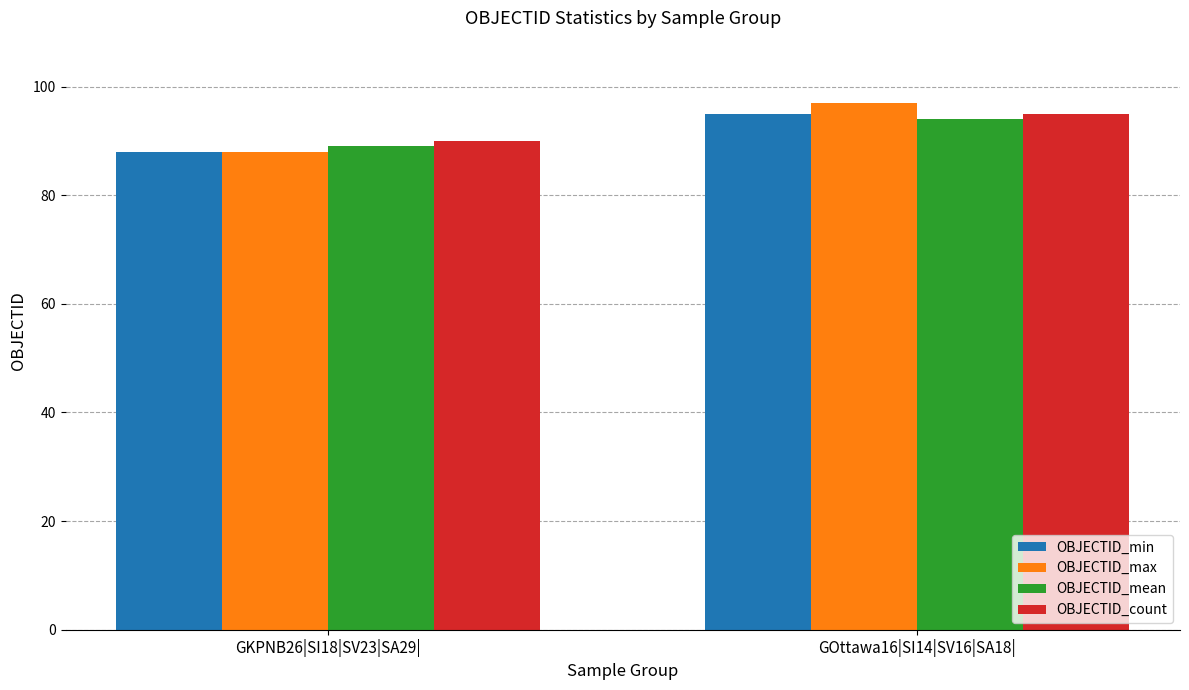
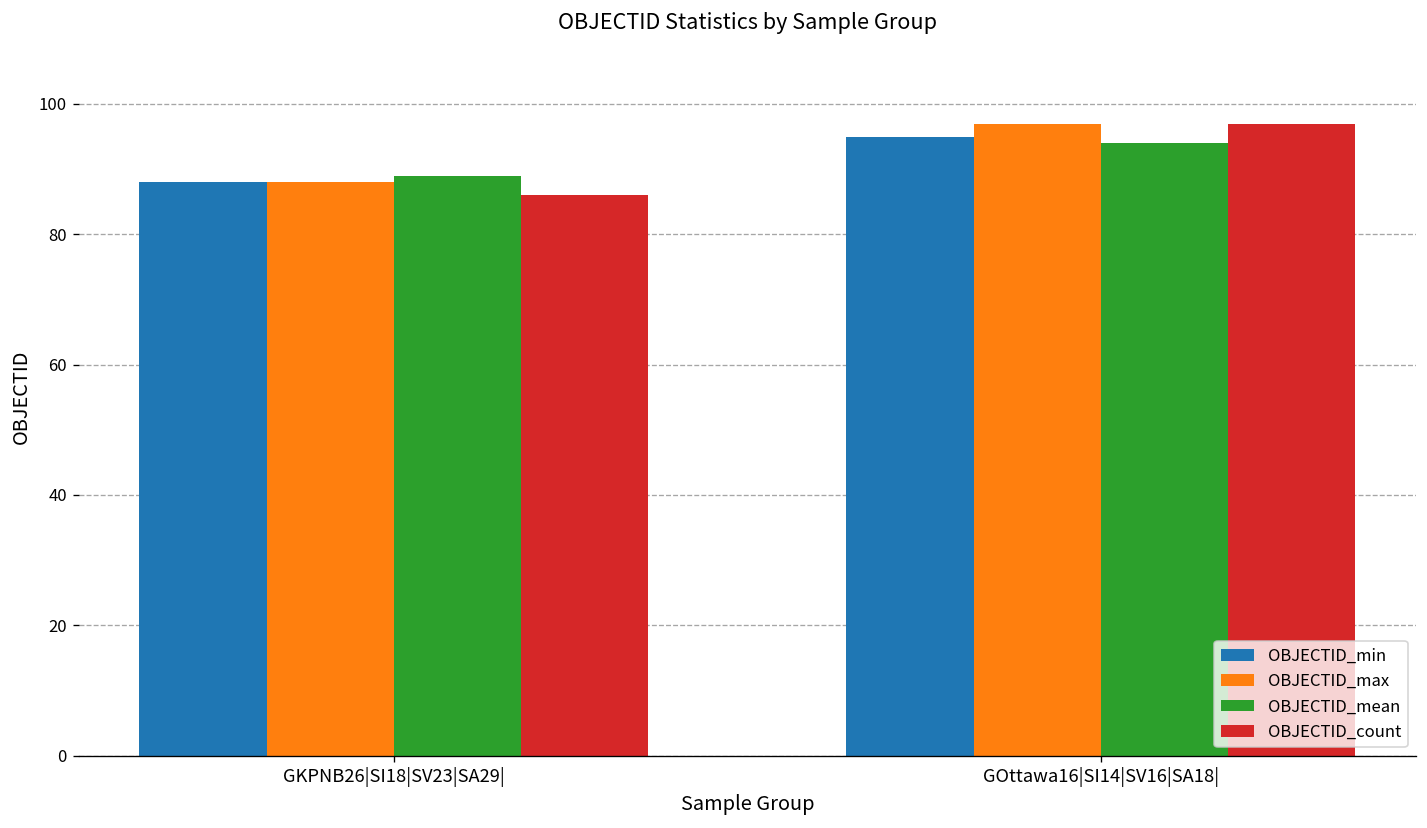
OBJECTID_count, GKPNB26|SI18|SV23|SA29|: 90 -> 86
OBJECTID_count, GOttawa16|SI14|SV16|SA18|: 95 -> 97
